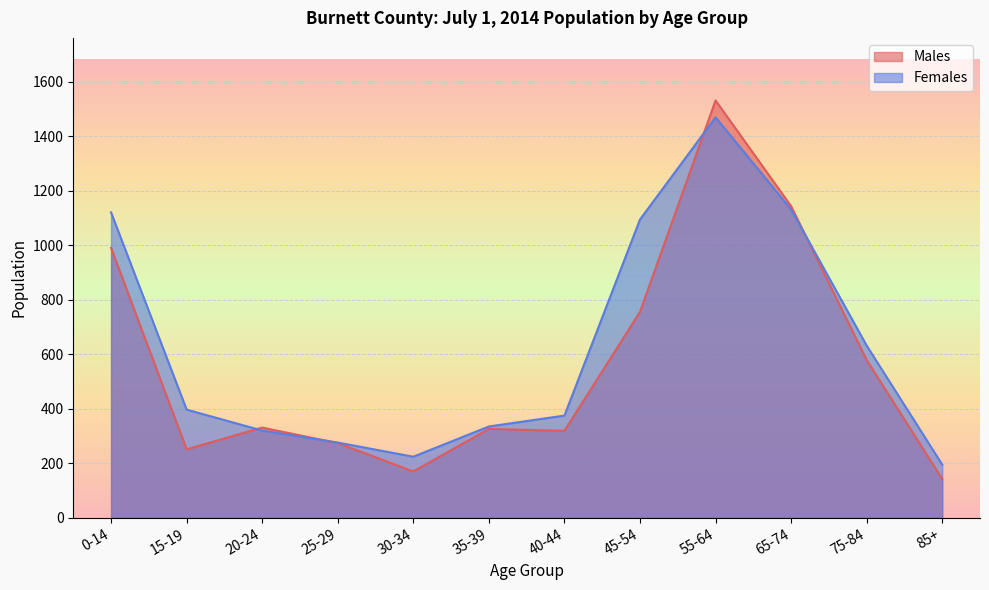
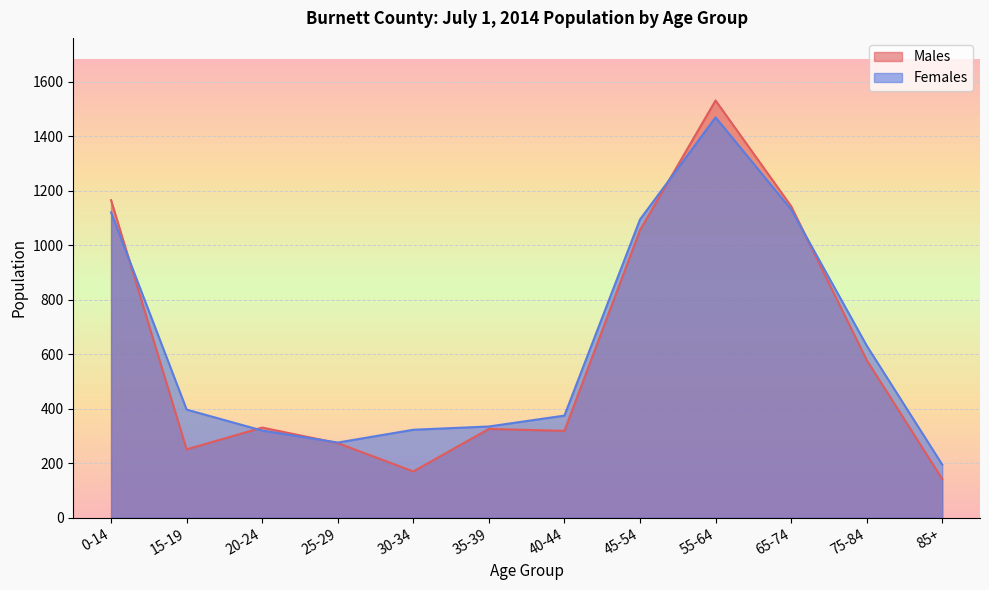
Males, 0-14: 990 -> 1170
Females, 30-34: 220 -> 320
Males, 45-54: 760 -> 1060
